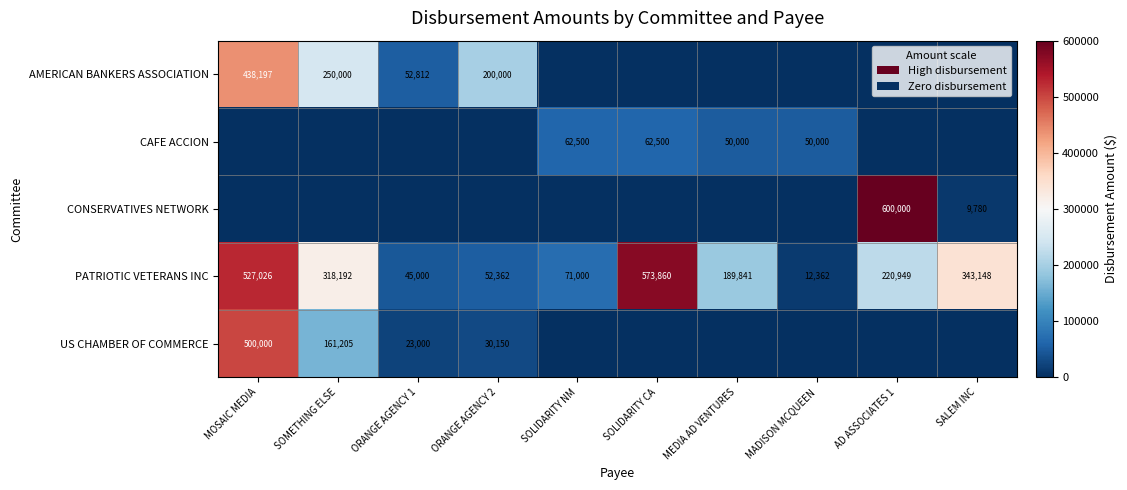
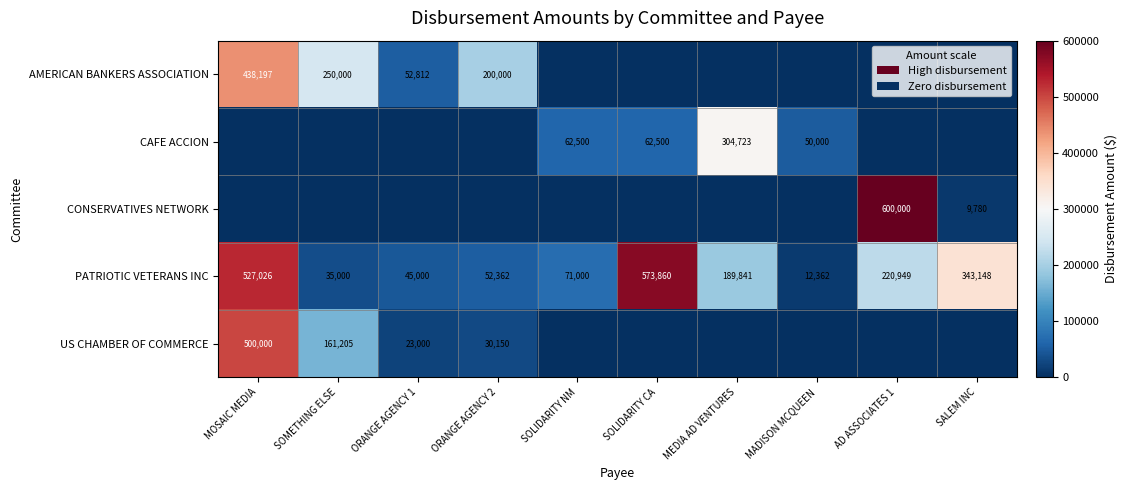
CAFE ACCION, MEDIA AD VENTURES: 50,000 -> 304,723
PATRIOTIC VETERANS INC, SOMETHING ELSE: 318,192 -> 35,000
